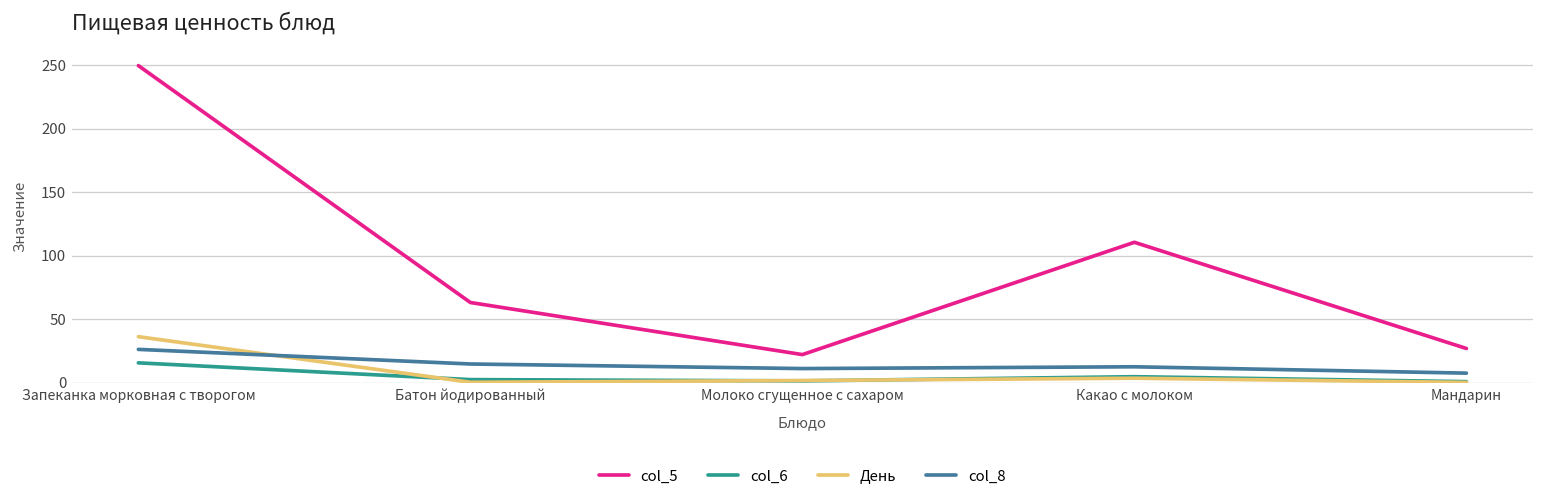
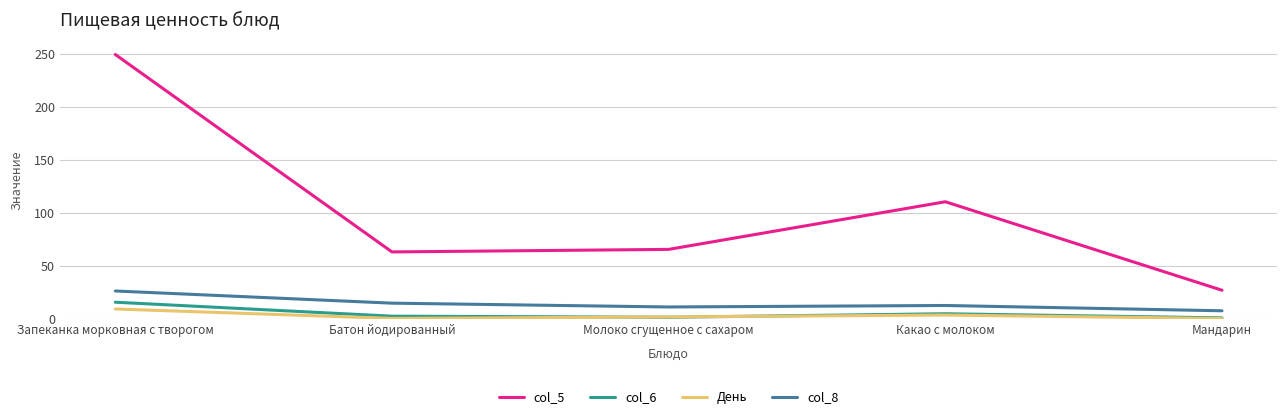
День, Запеканка морковная с творогом: 36 -> 9
col_5, Молоко сгущенное с сахаром: 22 -> 66
